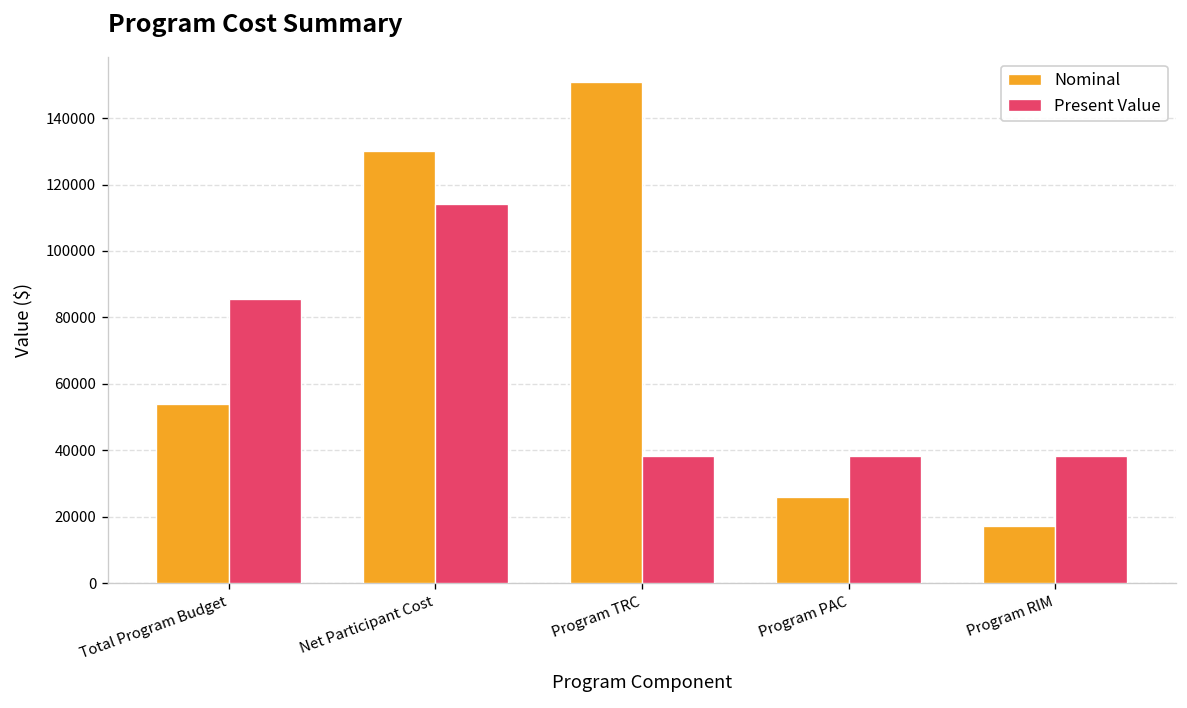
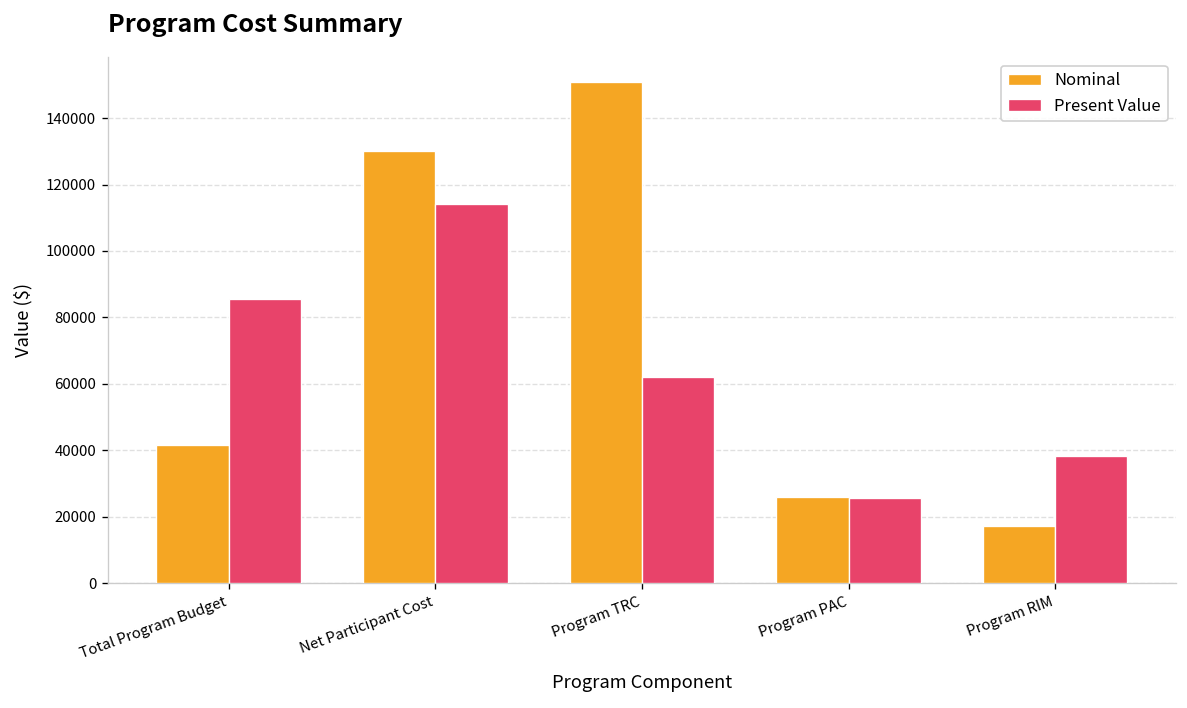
Nominal, Total Program Budget: 54000 -> 42000
Present Value, Program TRC: 38000 -> 62000
Present Value, Program PAC: 38000 -> 26000
